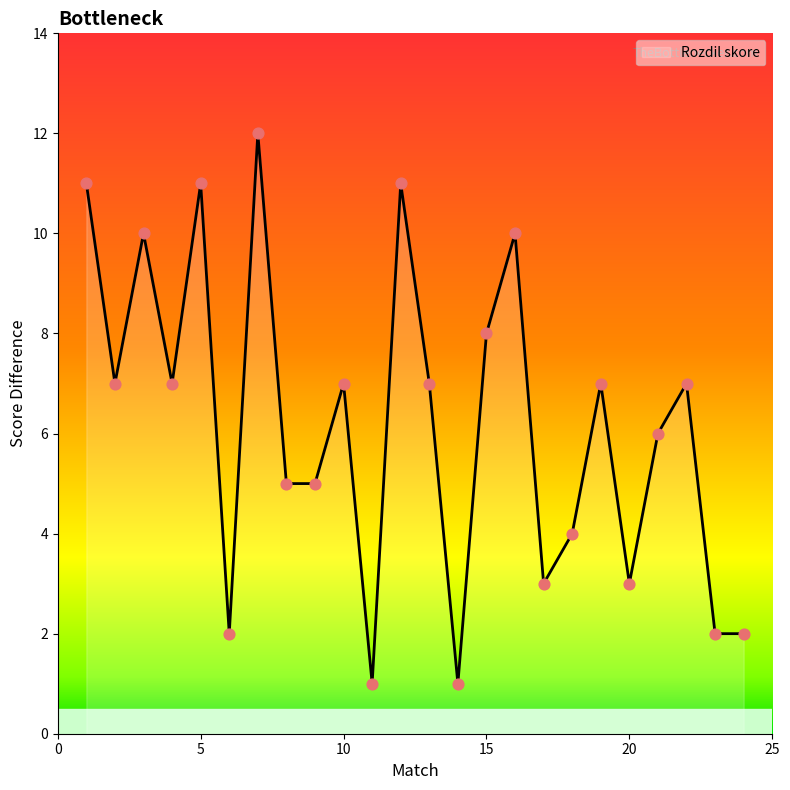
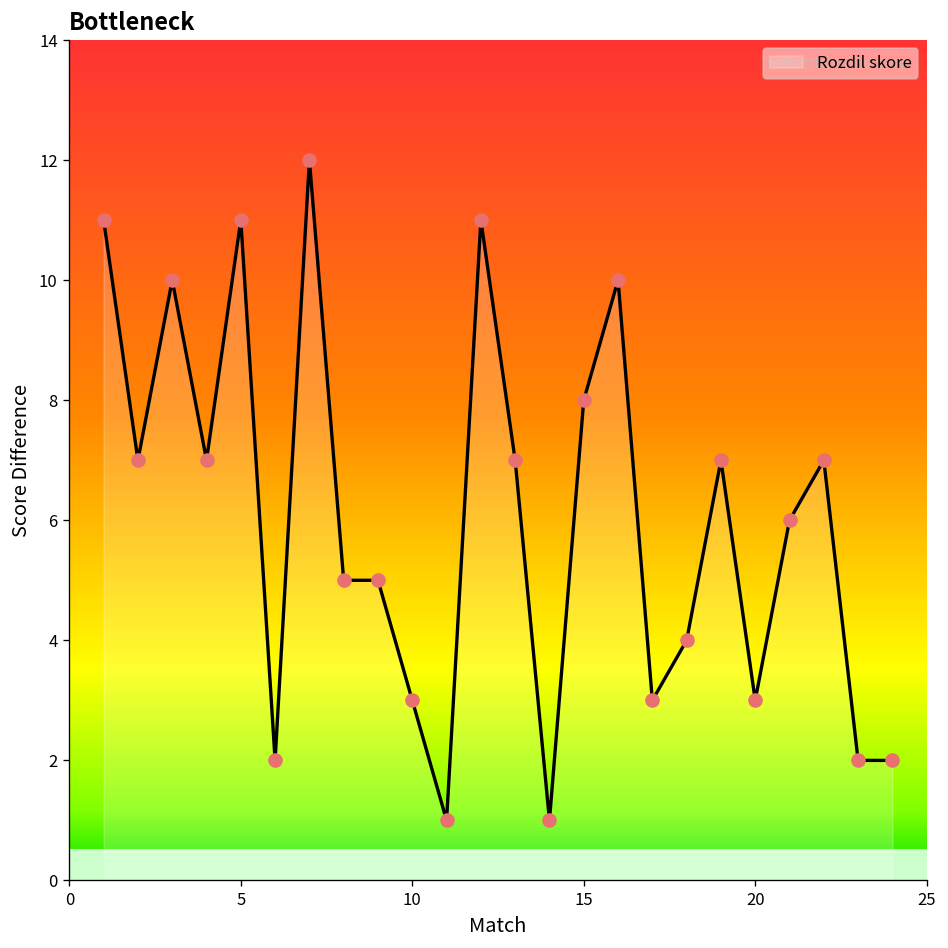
10: 7 -> 3
